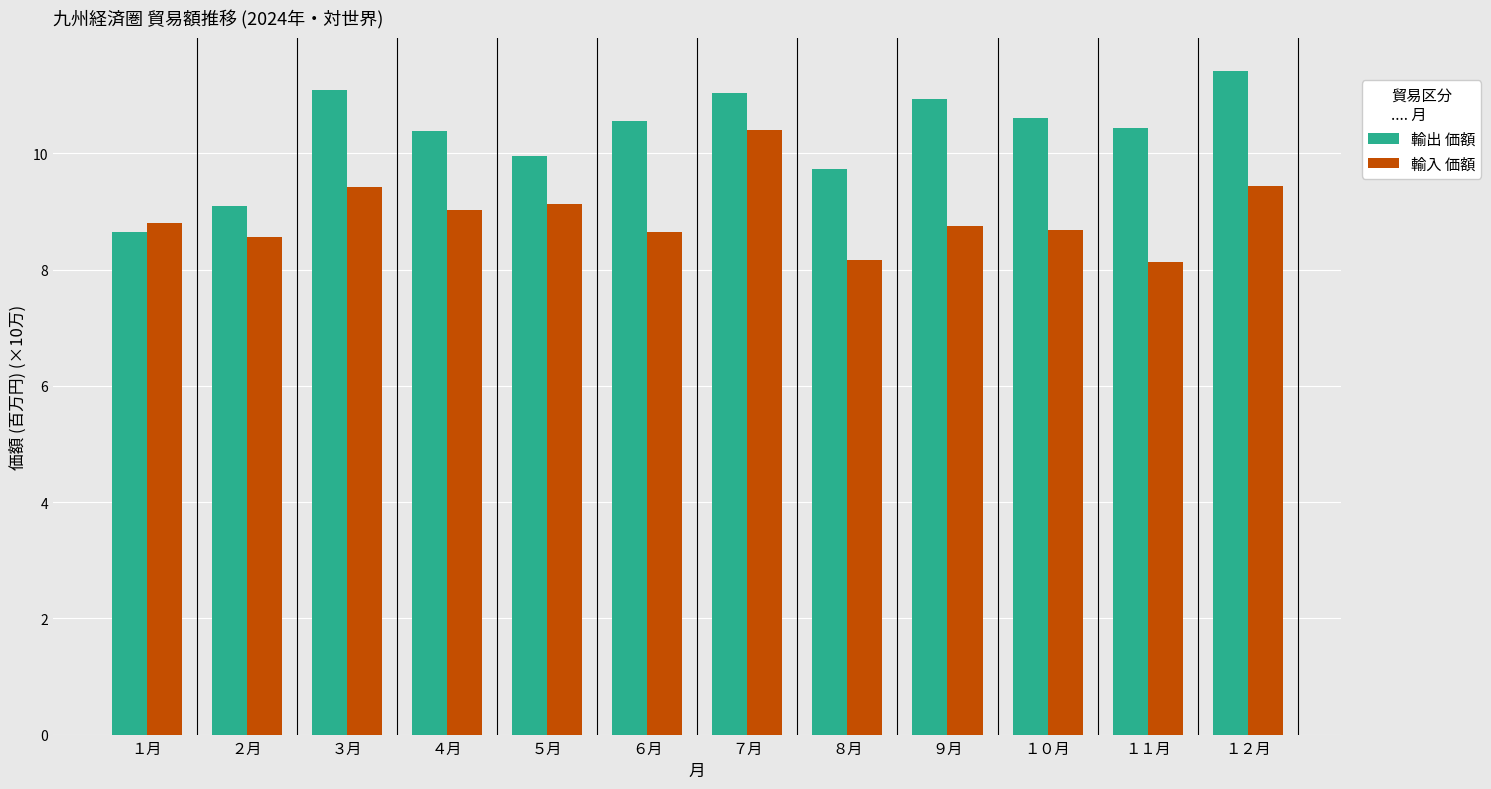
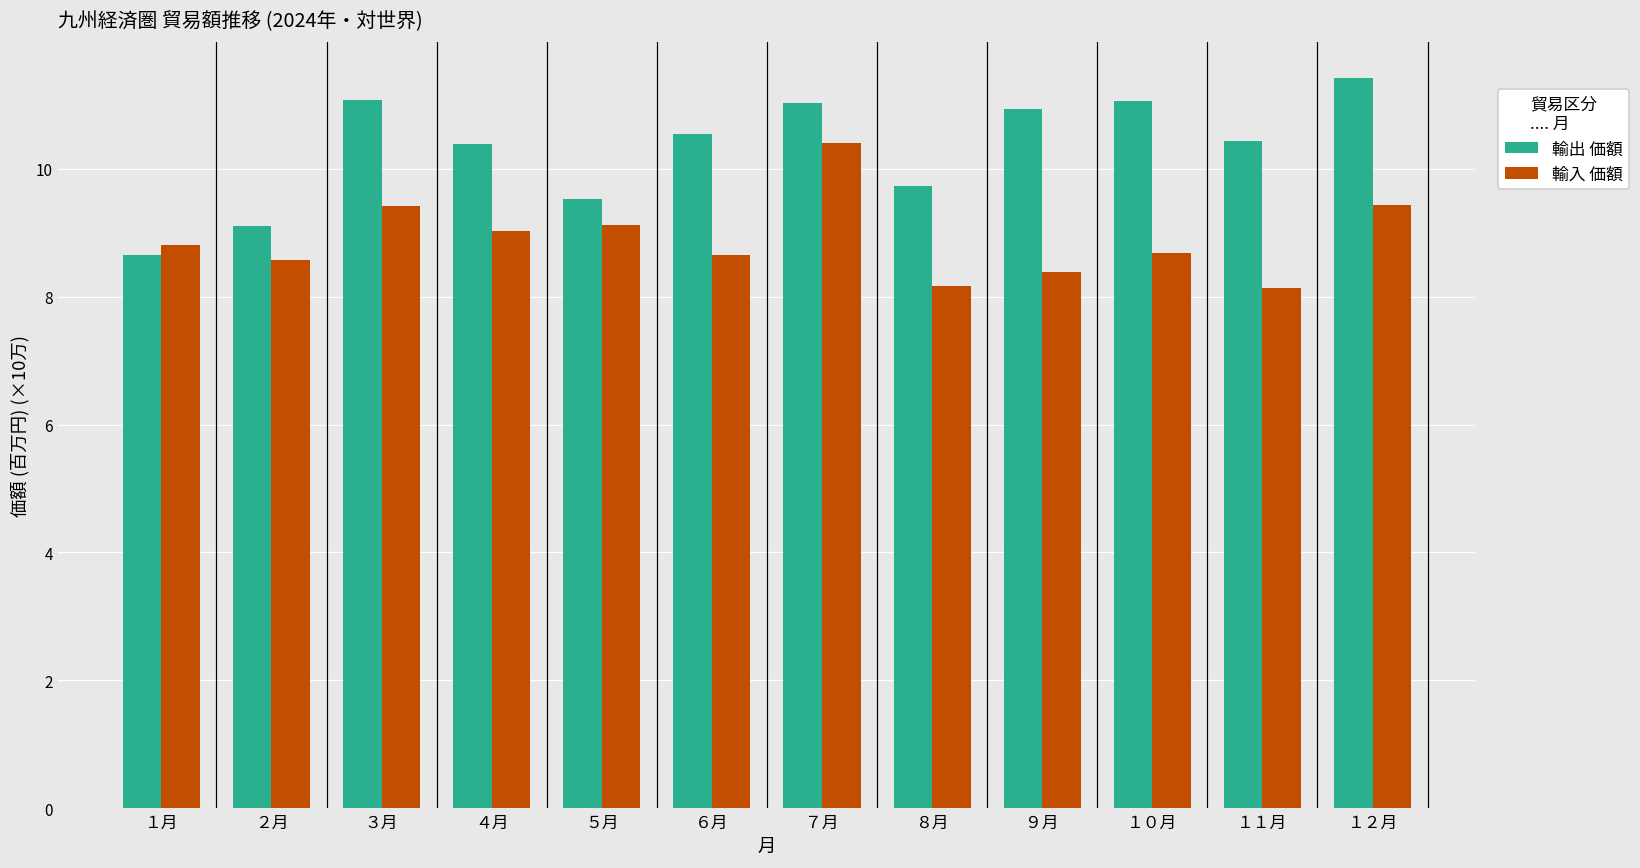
輸出 価額, ５月: 10.0 -> 9.5
輸入 価額, ９月: 8.8 -> 8.4
輸出 価額, １０月: 10.6 -> 11.1
